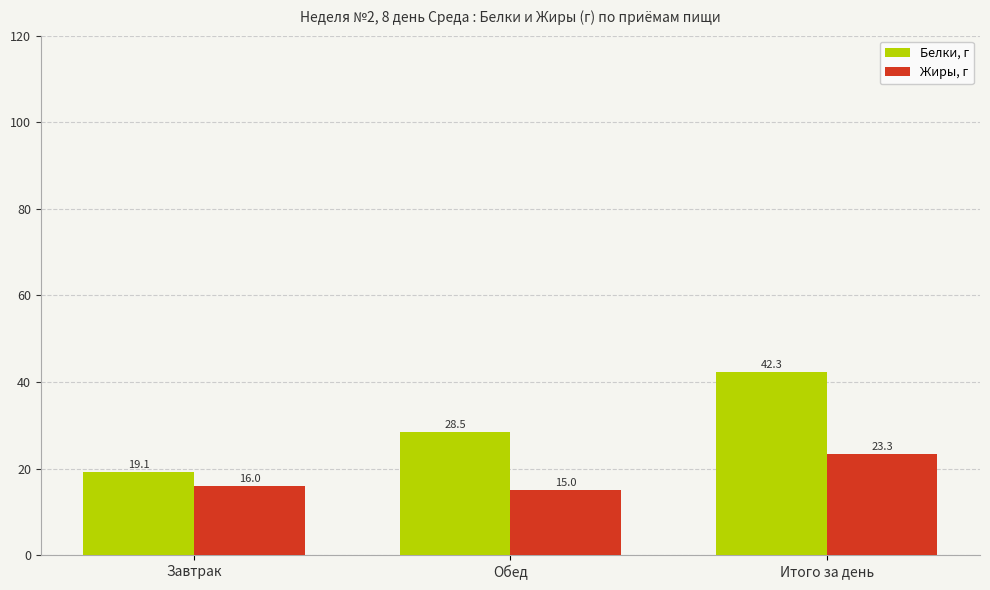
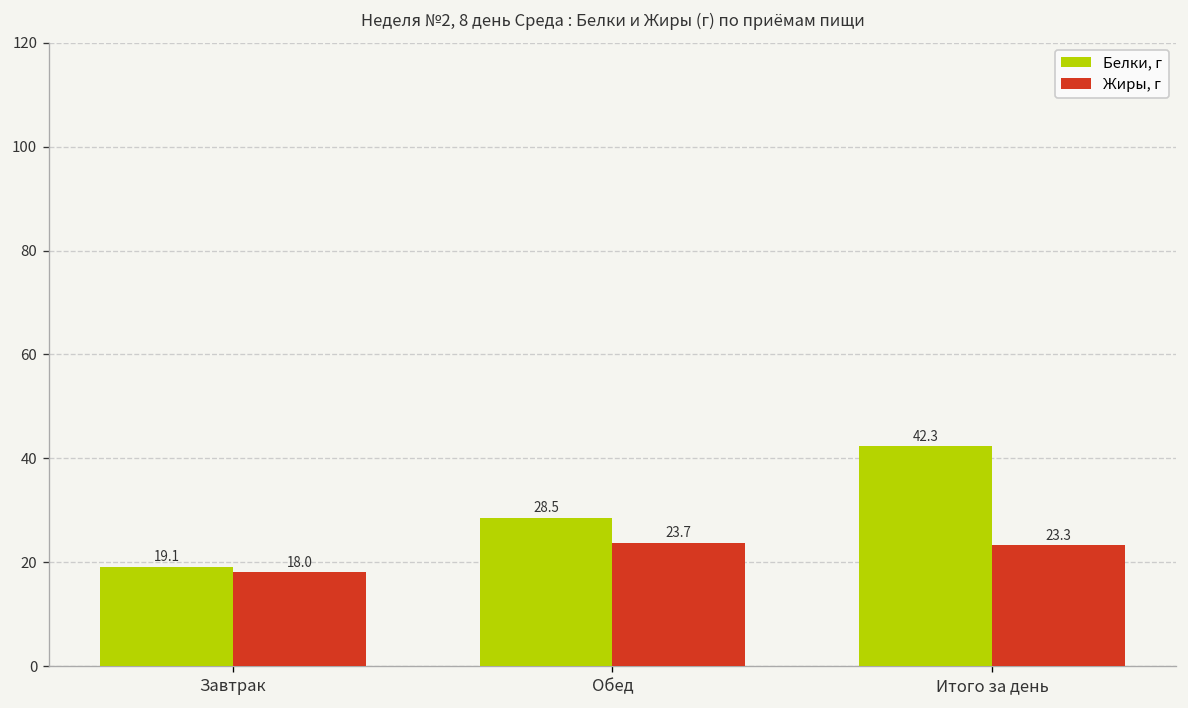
Жиры, г, Завтрак: 16.0 -> 18.0
Жиры, г, Обед: 15.0 -> 23.7
